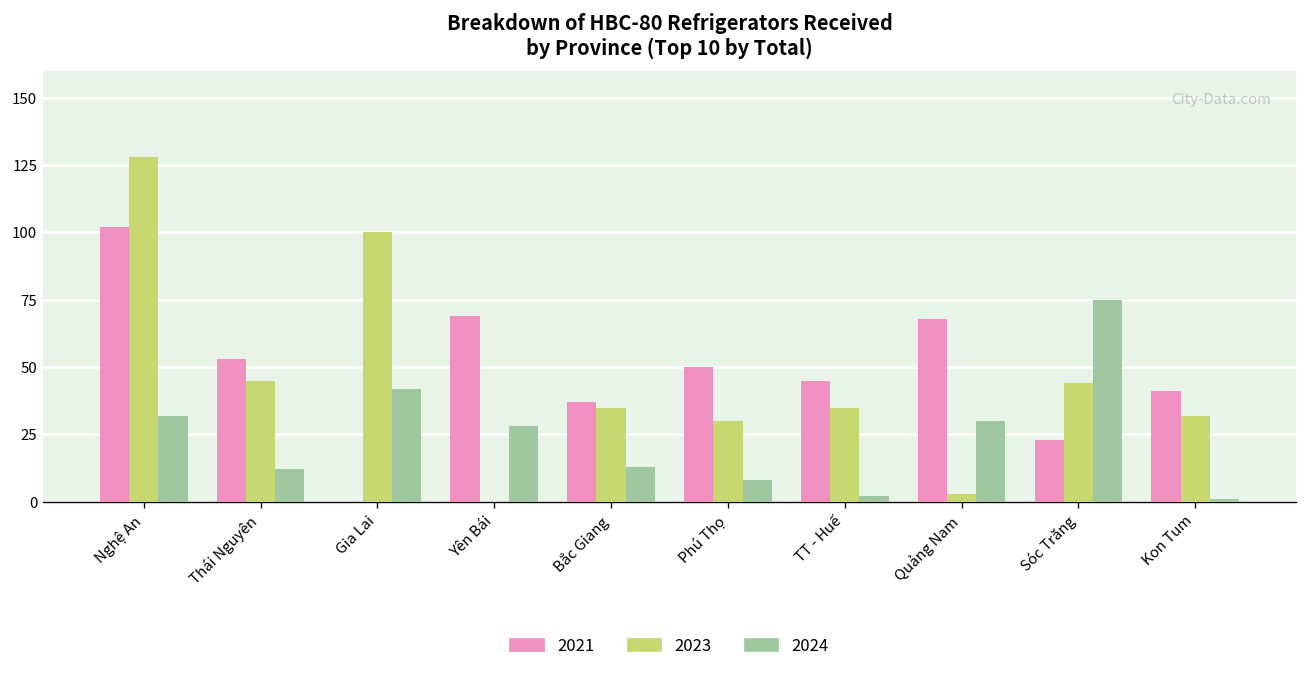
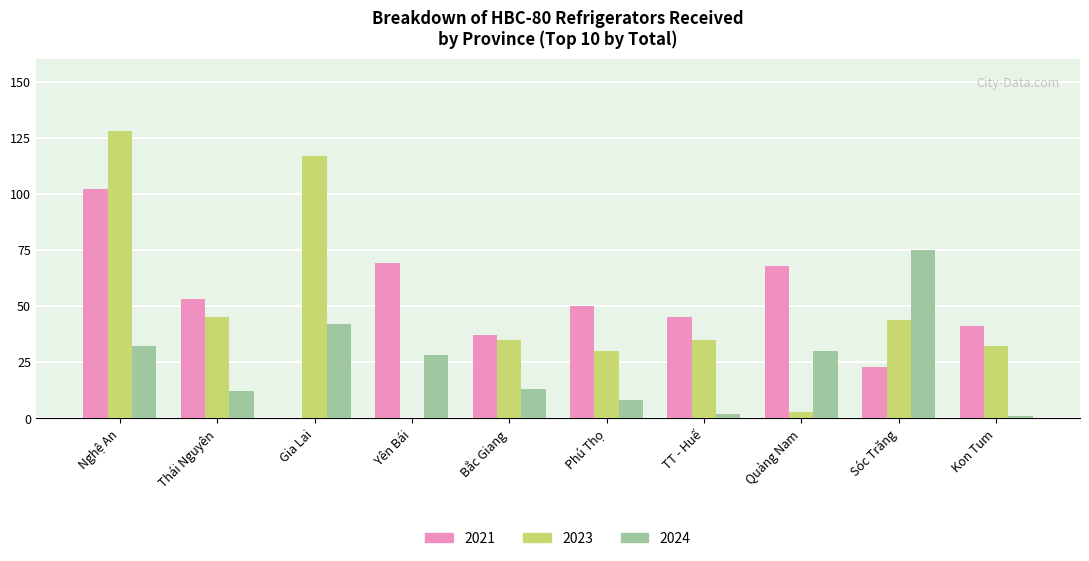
2023, Gia Lai: 100 -> 117
